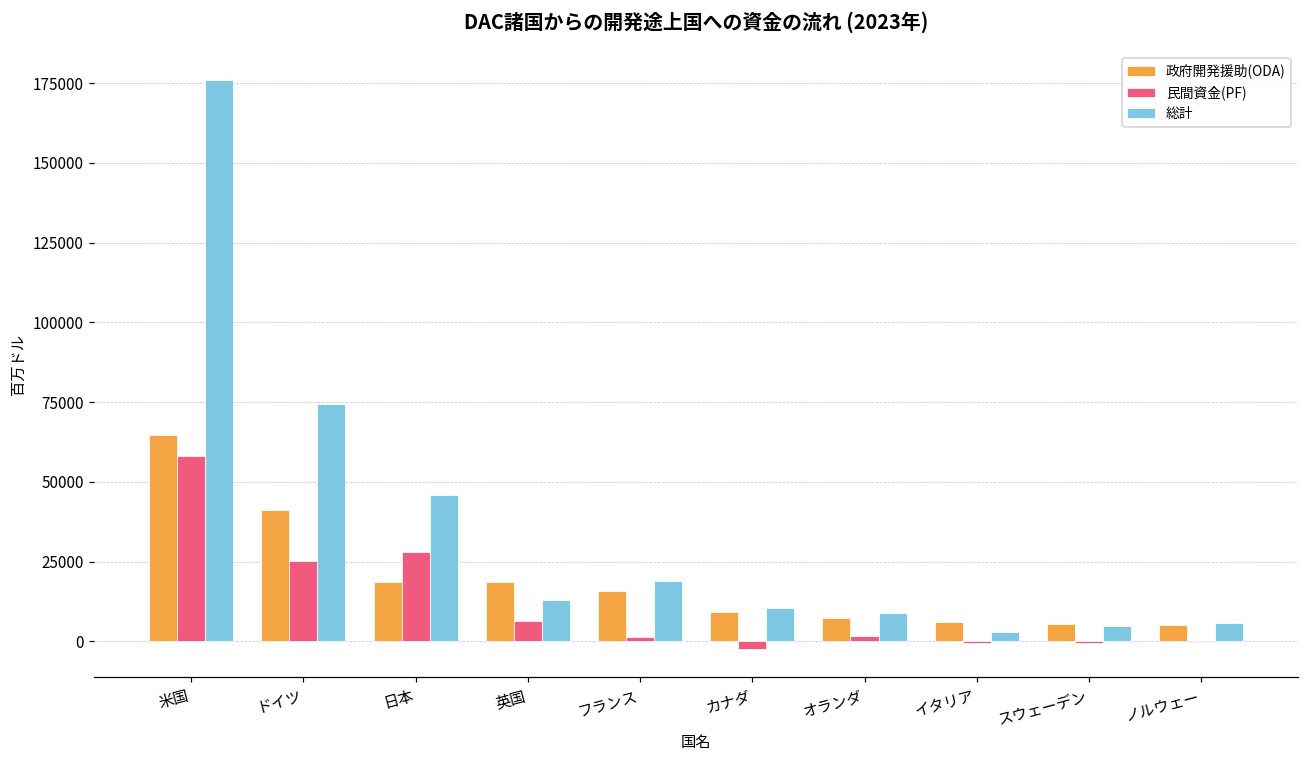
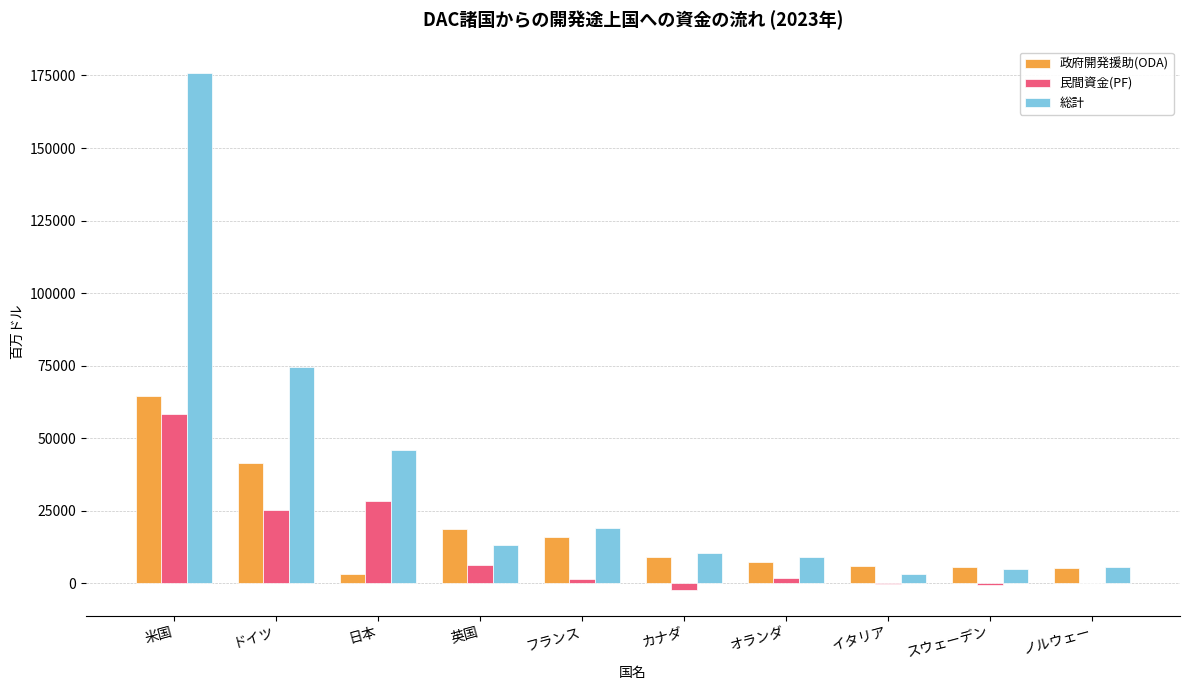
政府開発援助(ODA), 日本: 19000 -> 3000
